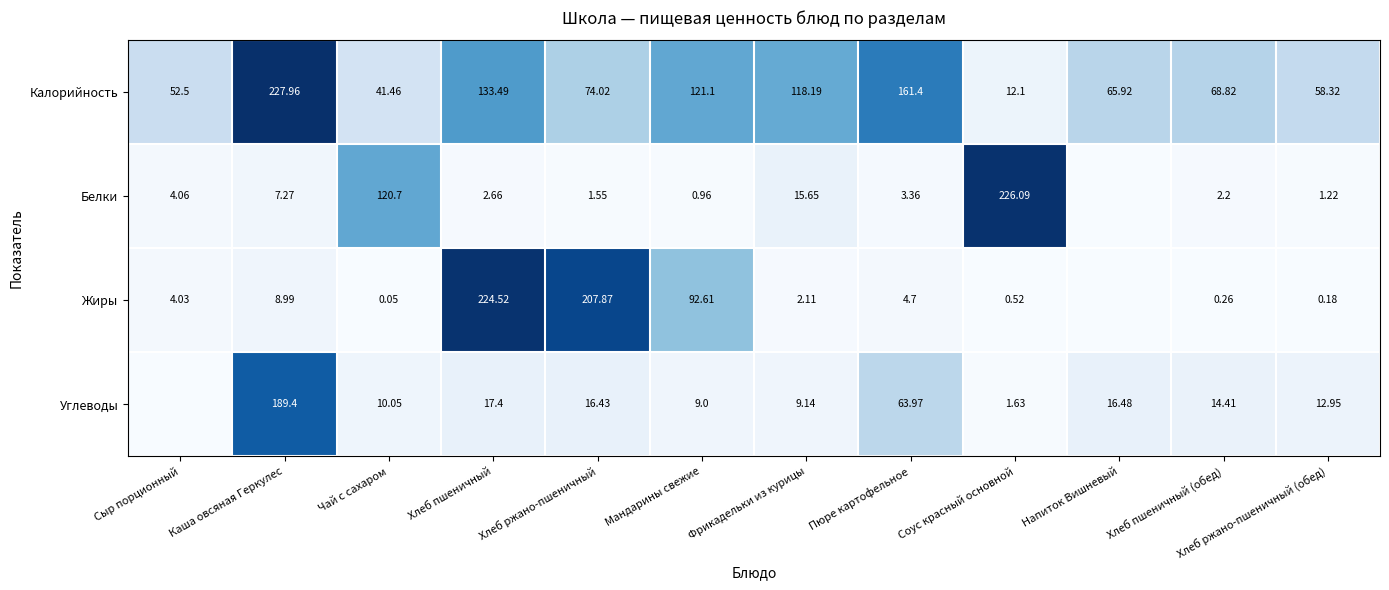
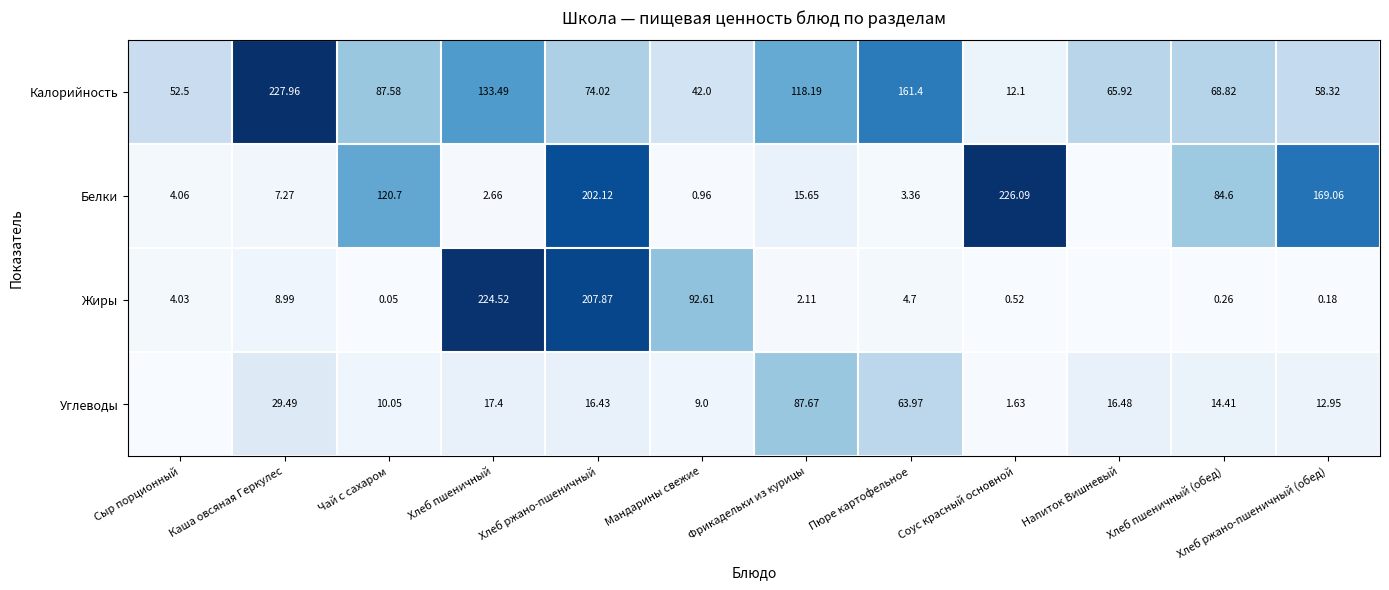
Калорийность, Чай с сахаром: 41.46 -> 87.58
Калорийность, Мандарины свежие: 121.1 -> 42.0
Белки, Хлеб ржано-пшеничный: 1.55 -> 202.12
Белки, Хлеб пшеничный (обед): 2.2 -> 84.6
Белки, Хлеб ржано-пшеничный (обед): 1.22 -> 169.06
Углеводы, Каша овсяная Геркулес: 189.4 -> 29.49
Углеводы, Фрикадельки из курицы: 9.14 -> 87.67
